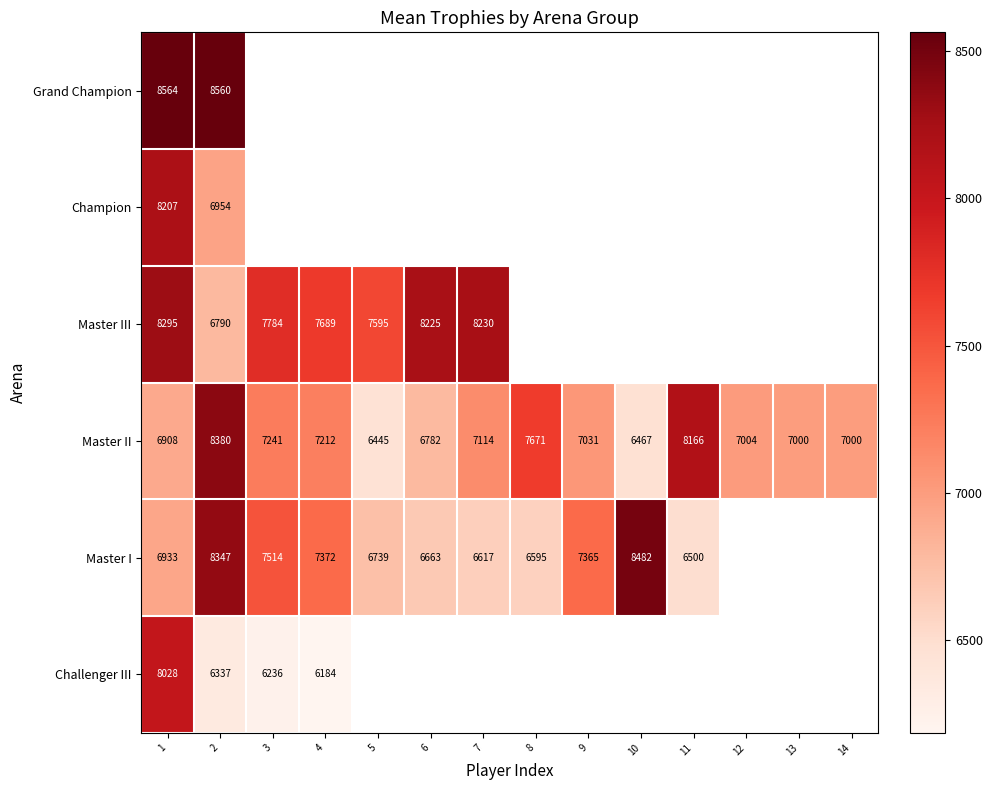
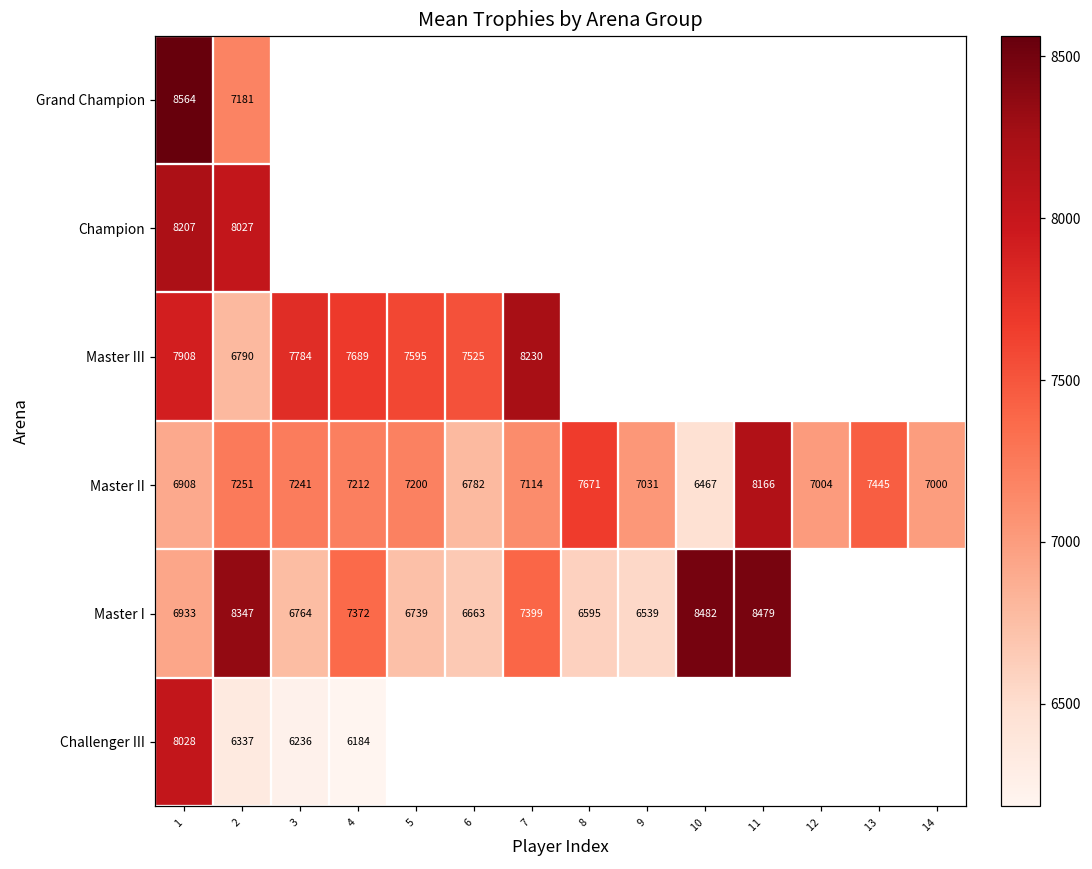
Grand Champion, 2: 8560 -> 7181
Champion, 2: 6954 -> 8027
Master III, 1: 8295 -> 7908
Master III, 6: 8225 -> 7525
Master II, 2: 8380 -> 7251
Master II, 5: 6445 -> 7200
Master II, 13: 7000 -> 7445
Master I, 3: 7514 -> 6764
Master I, 7: 6617 -> 7399
Master I, 9: 7365 -> 6539
Master I, 11: 6500 -> 8479
